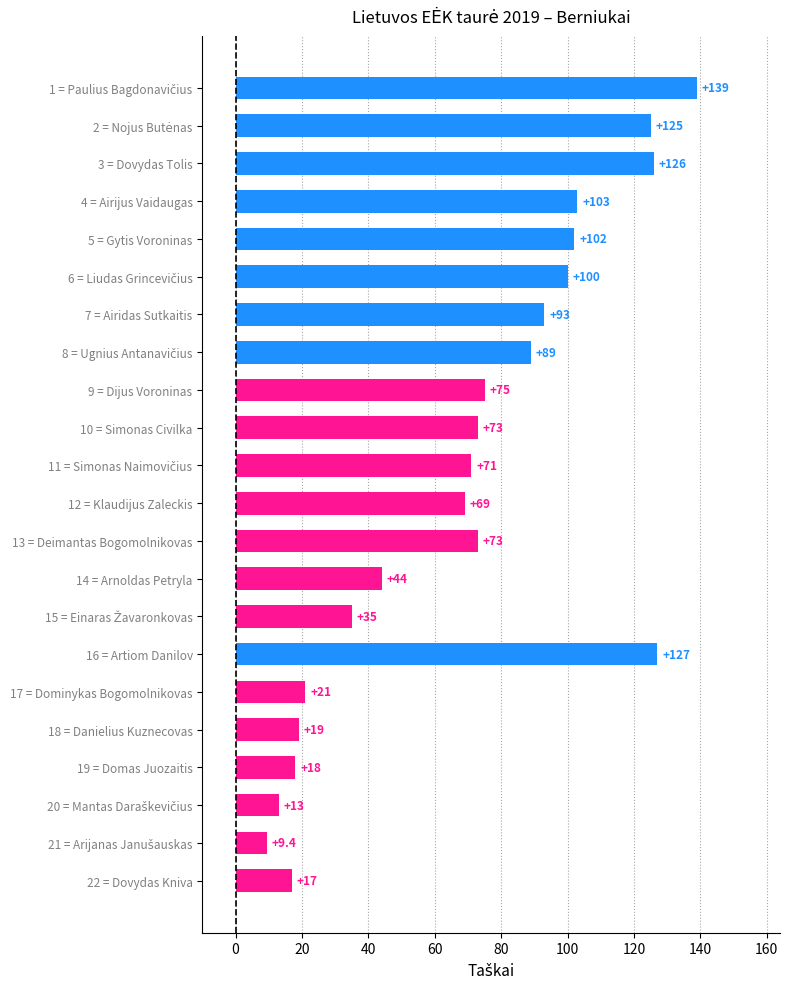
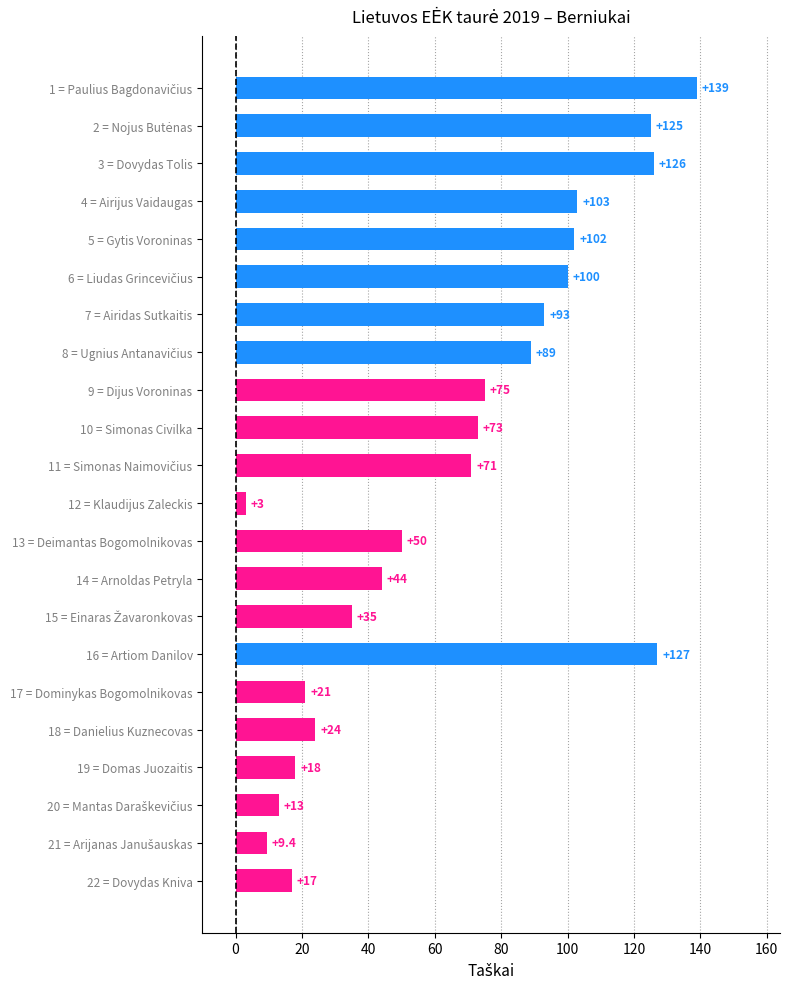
12 = Klaudijus Zaleckis: +69 -> +3
13 = Deimantas Bogomolnikovas: +73 -> +50
18 = Danielius Kuznecovas: +19 -> +24
